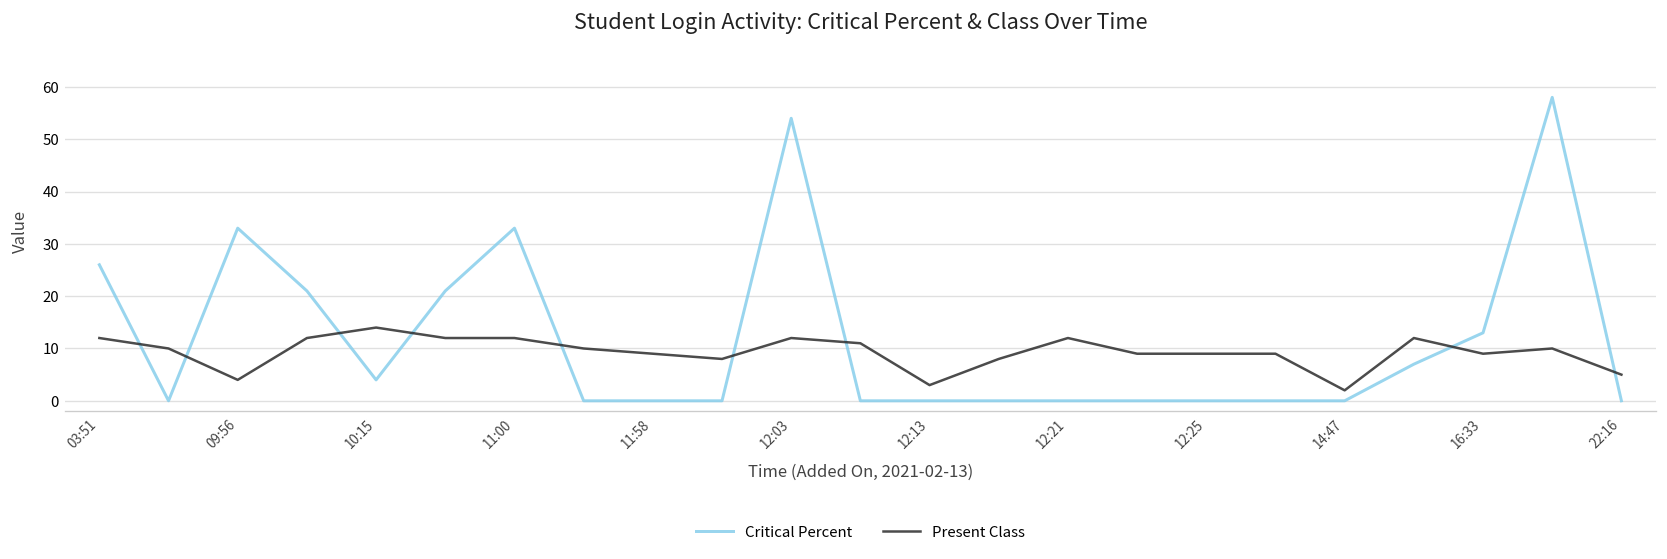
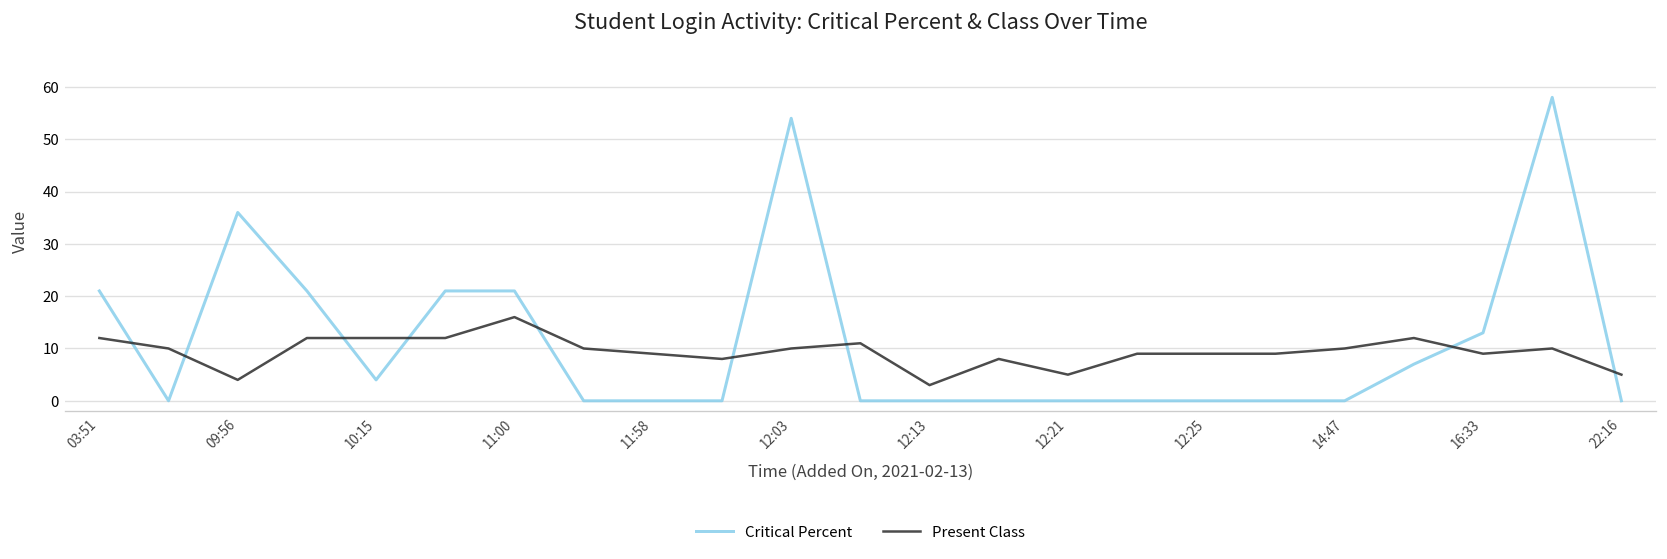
Critical Percent, 03:51: 26 -> 21
Critical Percent, 09:56: 33 -> 36
Present Class, 10:15: 14 -> 12
Critical Percent, 11:00: 33 -> 21
Present Class, 11:00: 12 -> 16
Present Class, 12:03: 12 -> 10
Present Class, 12:21: 12 -> 5
Present Class, 14:47: 2 -> 10
